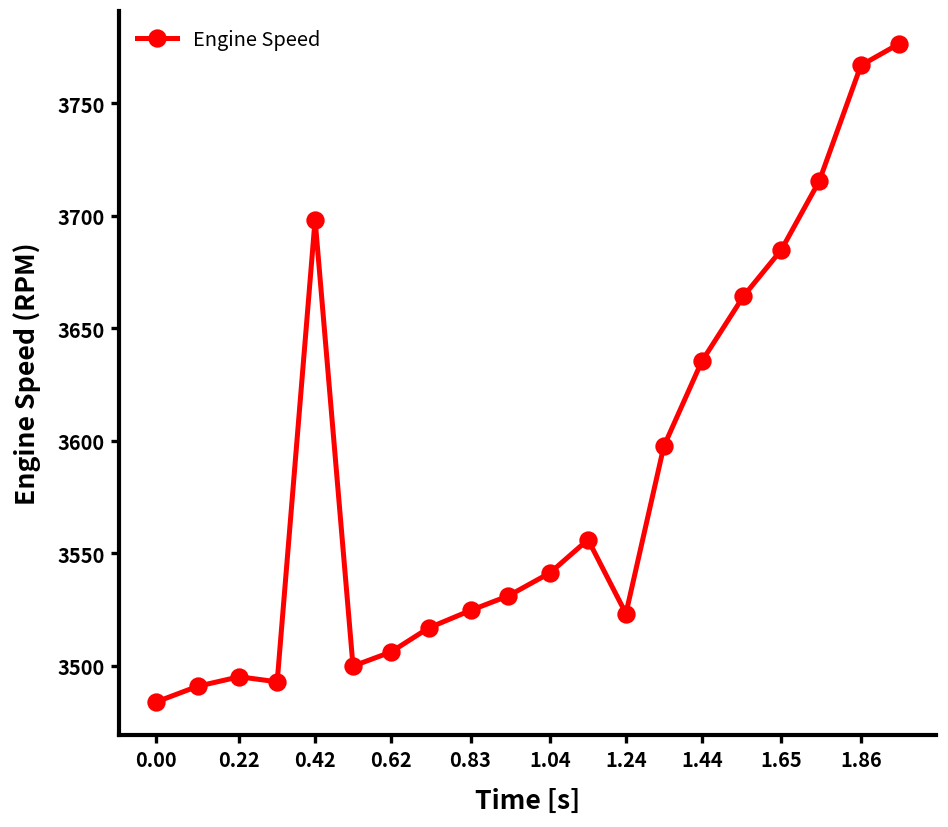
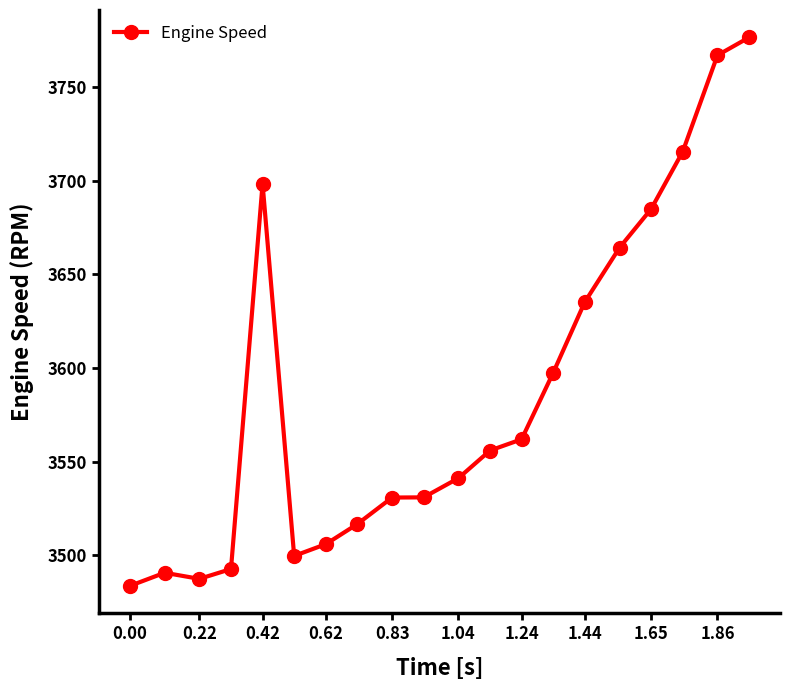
0.22: 3495 -> 3488
0.83: 3525 -> 3531
1.24: 3523 -> 3562
